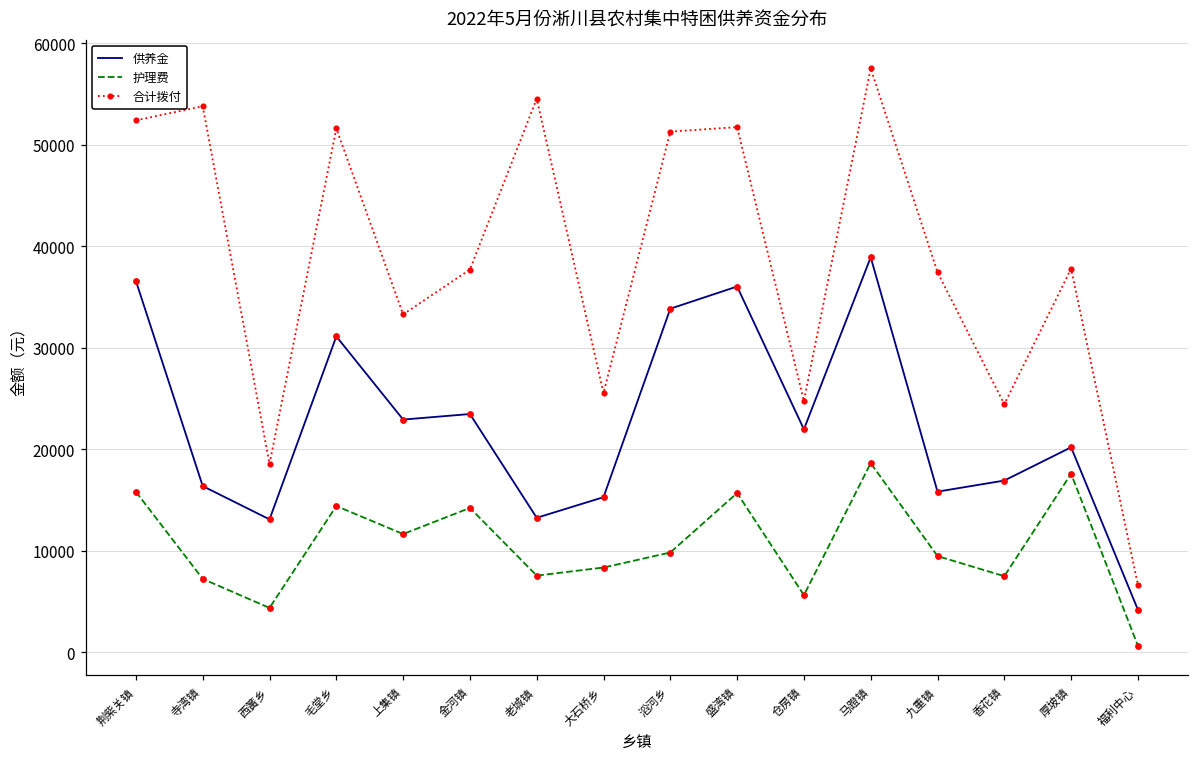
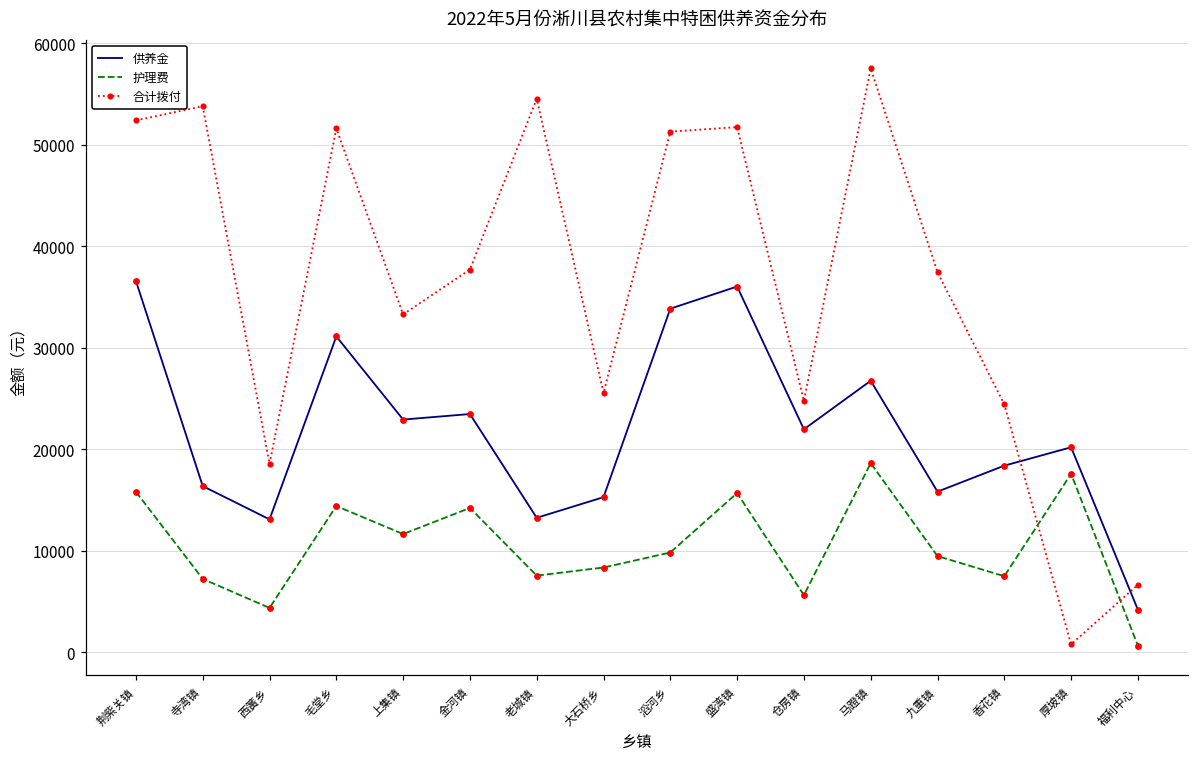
供养金, 马蹬镇: 39000 -> 27000
供养金, 香花镇: 17000 -> 18000
合计拨付, 厚坡镇: 38000 -> 1000
